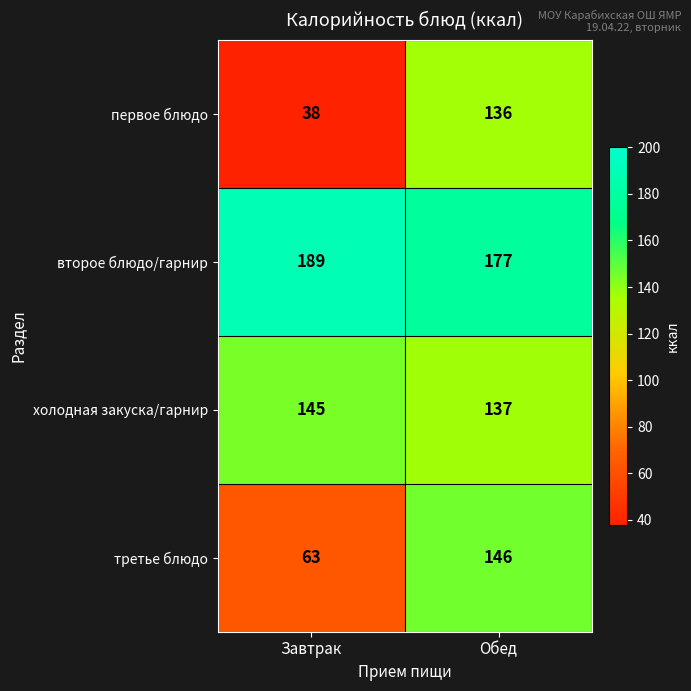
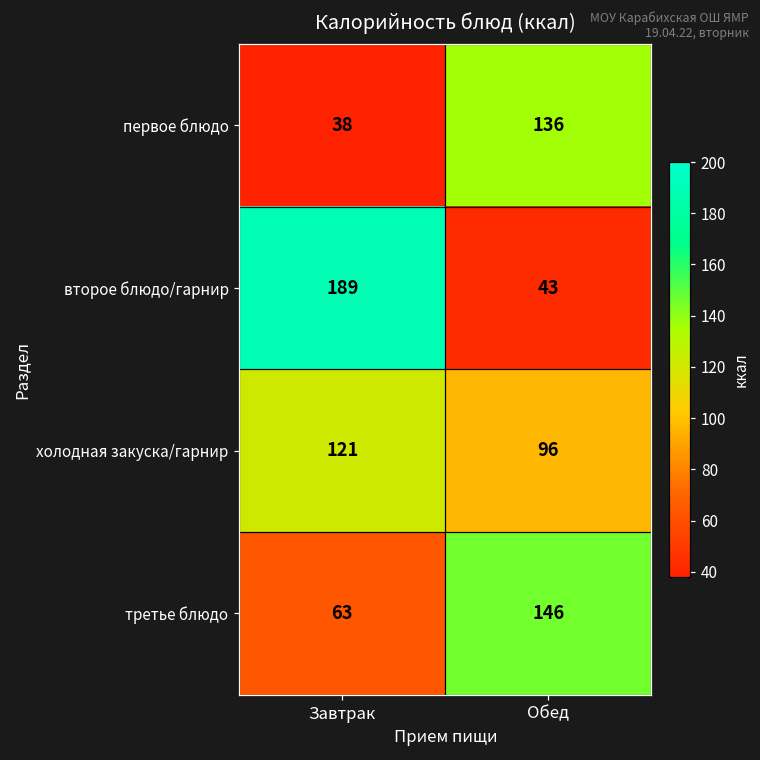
второе блюдо/гарнир, Обед: 177 -> 43
холодная закуска/гарнир, Завтрак: 145 -> 121
холодная закуска/гарнир, Обед: 137 -> 96
